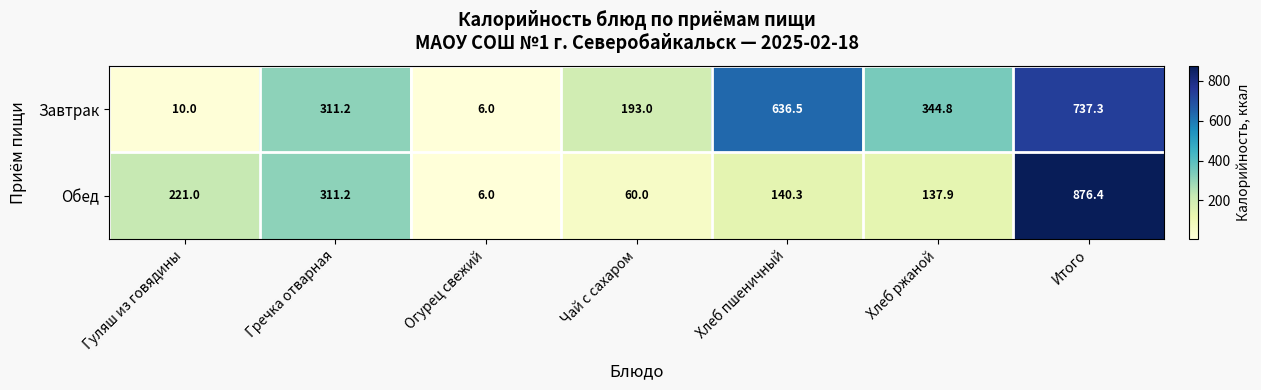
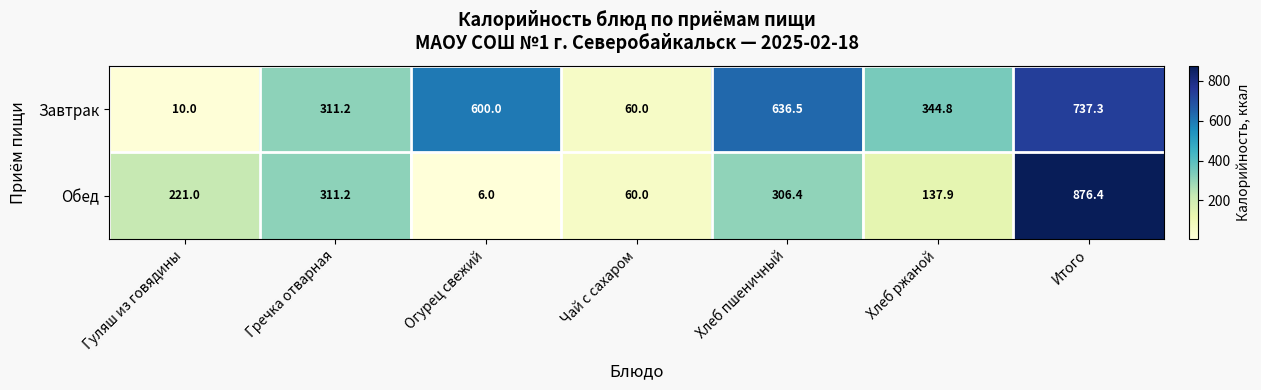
Завтрак, Огурец свежий: 6.0 -> 600.0
Завтрак, Чай с сахаром: 193.0 -> 60.0
Обед, Хлеб пшеничный: 140.3 -> 306.4
